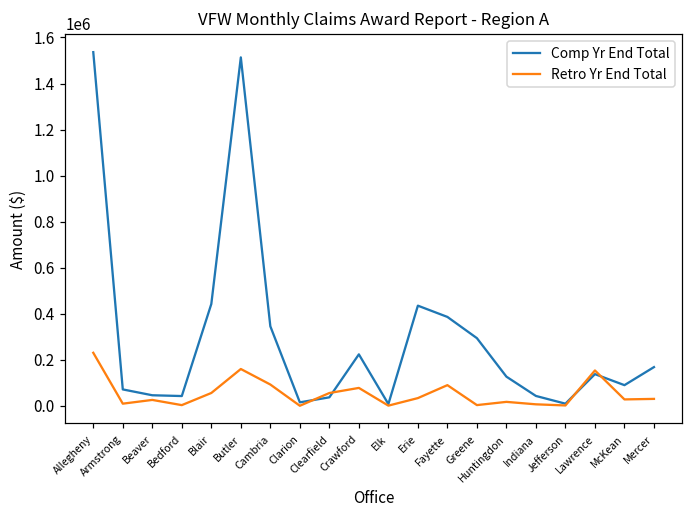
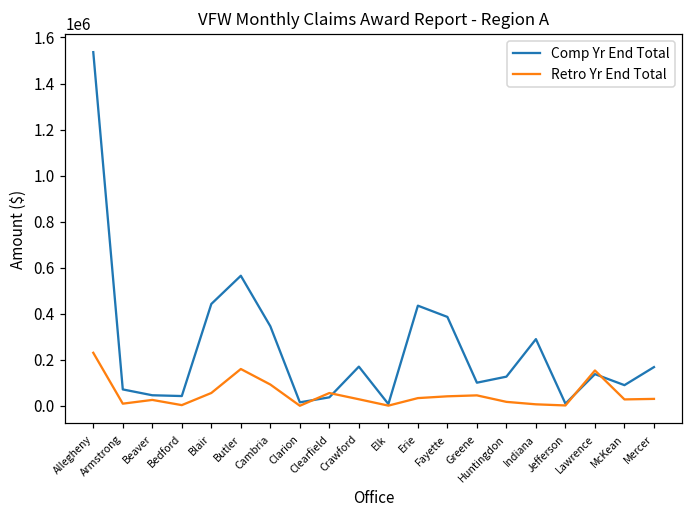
Comp Yr End Total, Butler: 1510000 -> 570000
Comp Yr End Total, Crawford: 220000 -> 170000
Retro Yr End Total, Crawford: 80000 -> 30000
Retro Yr End Total, Fayette: 90000 -> 40000
Comp Yr End Total, Greene: 290000 -> 100000
Retro Yr End Total, Greene: 0 -> 50000
Comp Yr End Total, Indiana: 40000 -> 290000
